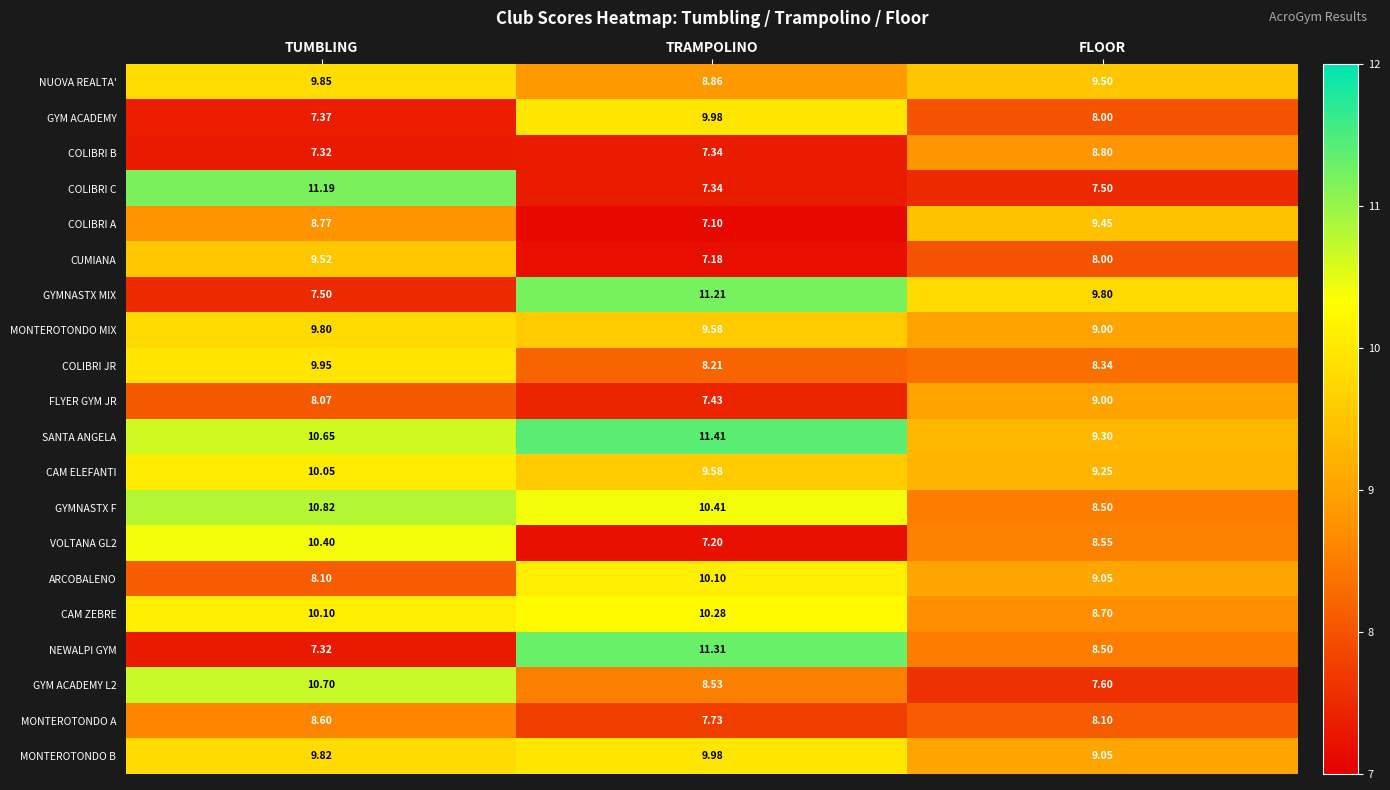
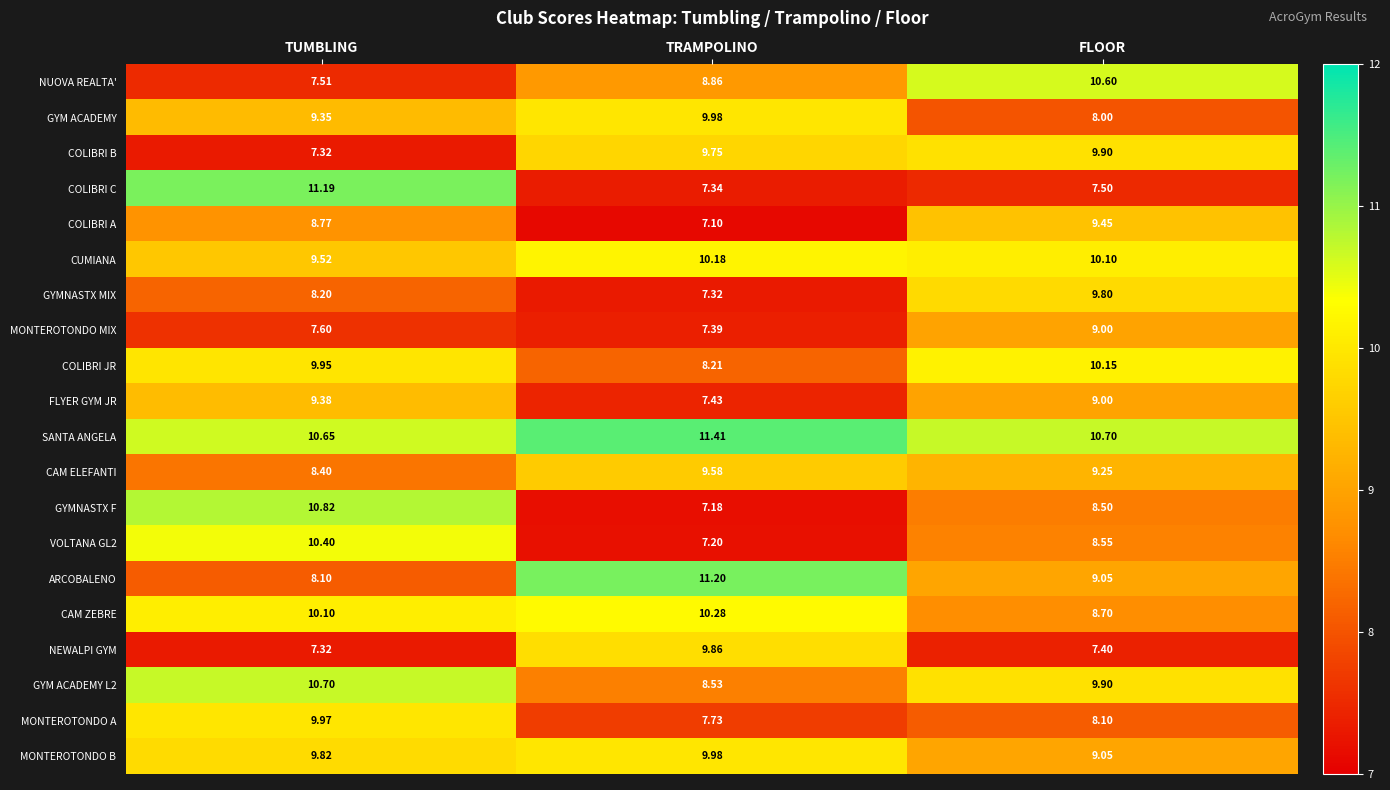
NUOVA REALTA', TUMBLING: 9.85 -> 7.51
NUOVA REALTA', FLOOR: 9.50 -> 10.60
GYM ACADEMY, TUMBLING: 7.37 -> 9.35
COLIBRI B, TRAMPOLINO: 7.34 -> 9.75
COLIBRI B, FLOOR: 8.80 -> 9.90
CUMIANA, TRAMPOLINO: 7.18 -> 10.18
CUMIANA, FLOOR: 8.00 -> 10.10
GYMNASTX MIX, TUMBLING: 7.50 -> 8.20
GYMNASTX MIX, TRAMPOLINO: 11.21 -> 7.32
MONTEROTONDO MIX, TUMBLING: 9.80 -> 7.60
MONTEROTONDO MIX, TRAMPOLINO: 9.58 -> 7.39
COLIBRI JR, FLOOR: 8.34 -> 10.15
FLYER GYM JR, TUMBLING: 8.07 -> 9.38
SANTA ANGELA, FLOOR: 9.30 -> 10.70
CAM ELEFANTI, TUMBLING: 10.05 -> 8.40
GYMNASTX F, TRAMPOLINO: 10.41 -> 7.18
ARCOBALENO, TRAMPOLINO: 10.10 -> 11.20
NEWALPI GYM, TRAMPOLINO: 11.31 -> 9.86
NEWALPI GYM, FLOOR: 8.50 -> 7.40
GYM ACADEMY L2, FLOOR: 7.60 -> 9.90
MONTEROTONDO A, TUMBLING: 8.60 -> 9.97
